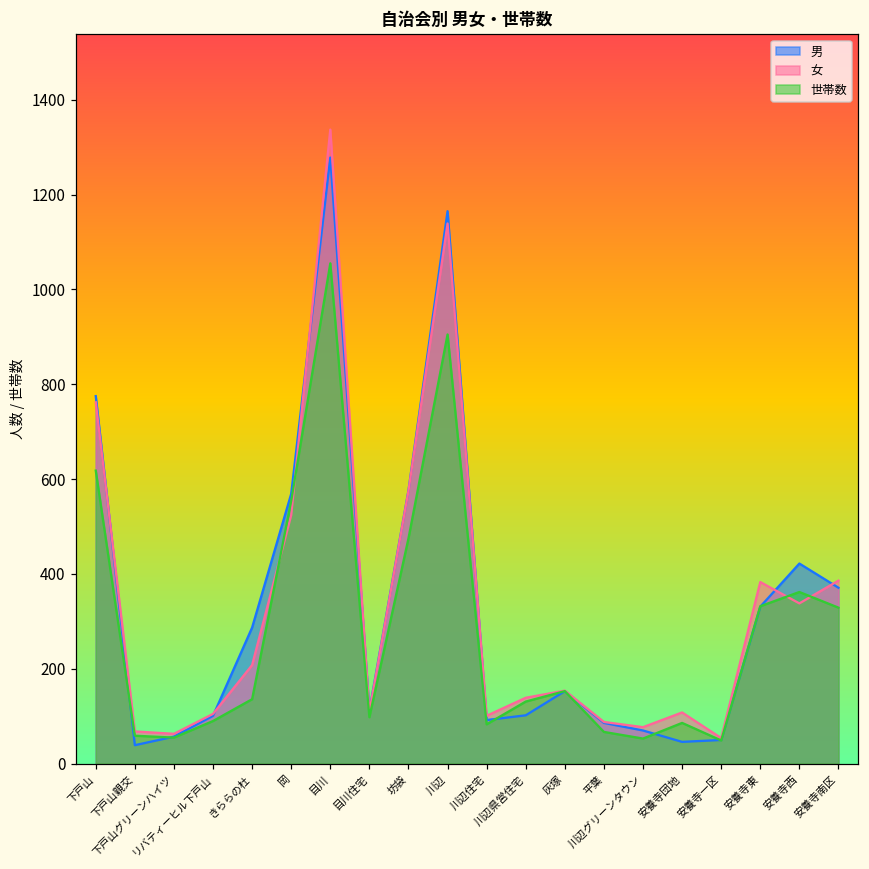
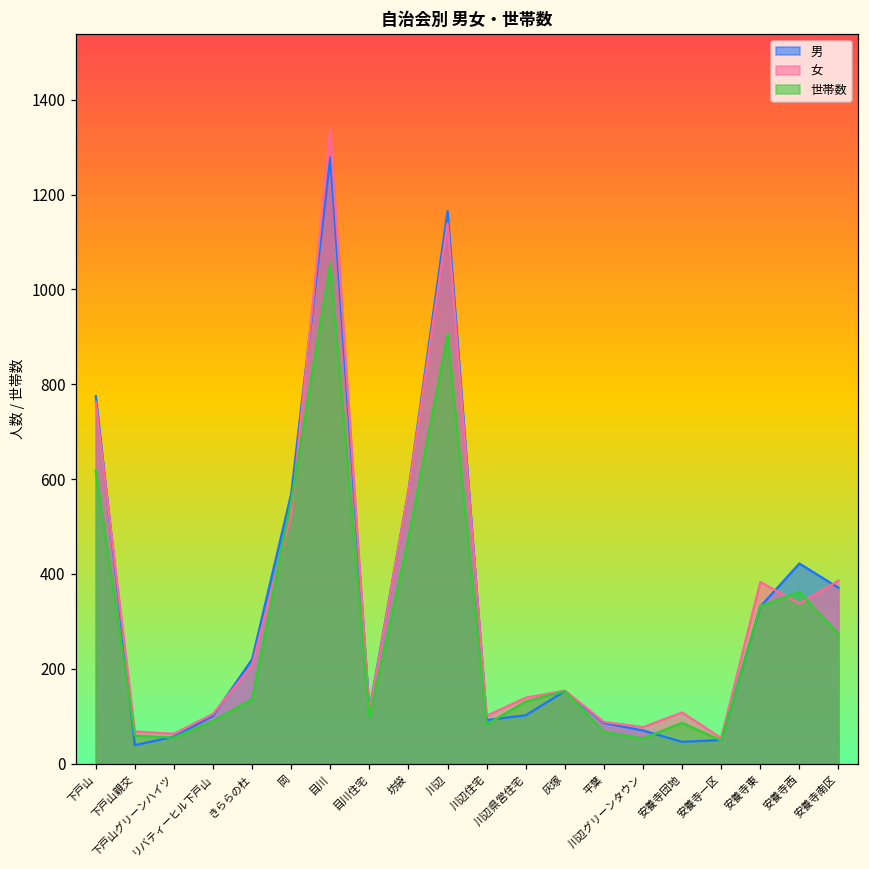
男, きららの杜: 290 -> 220
世帯数, 安養寺南区: 330 -> 270
